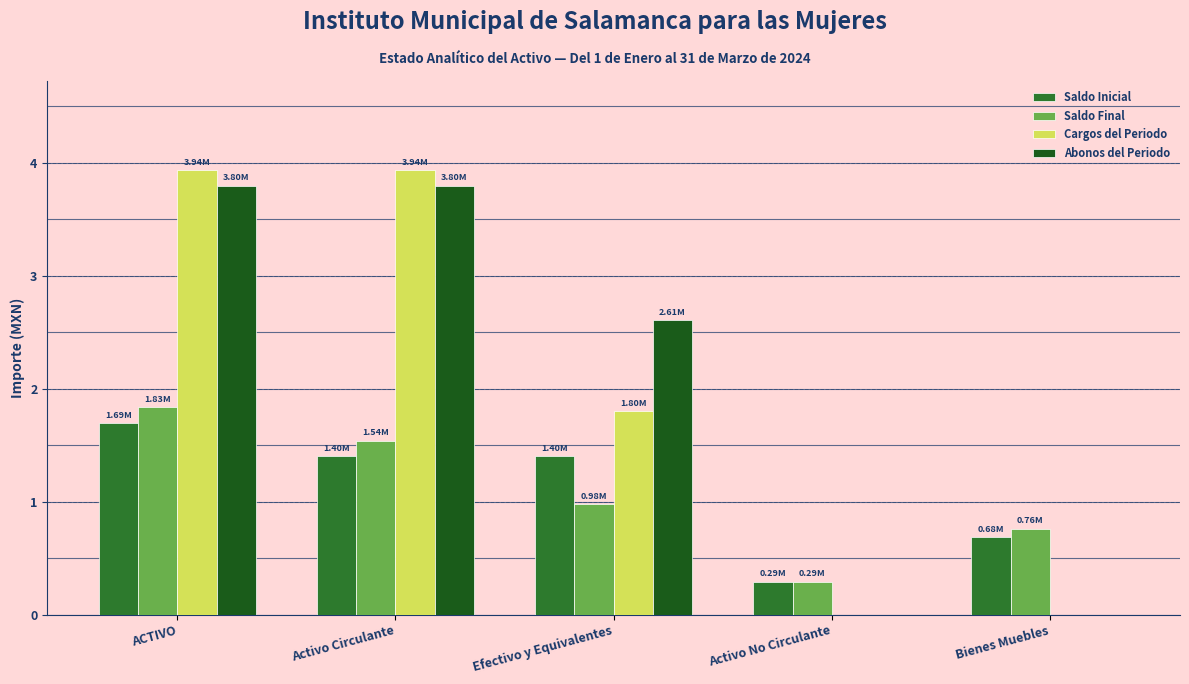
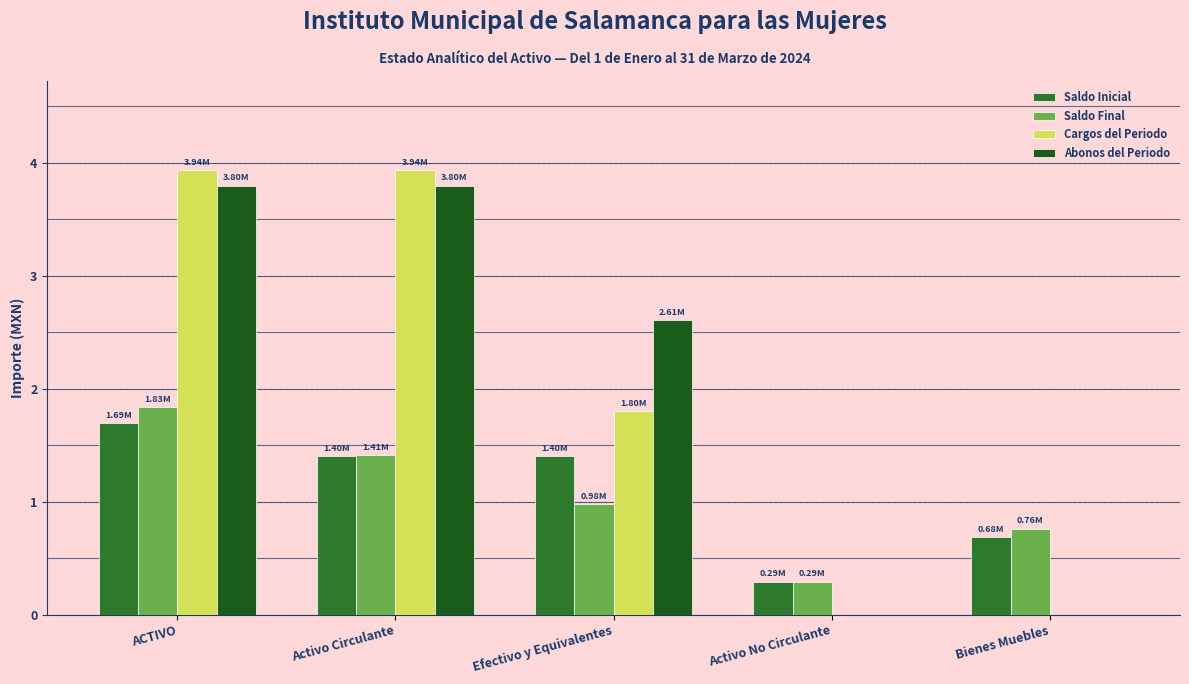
Saldo Final, Activo Circulante: 1.54M -> 1.41M
